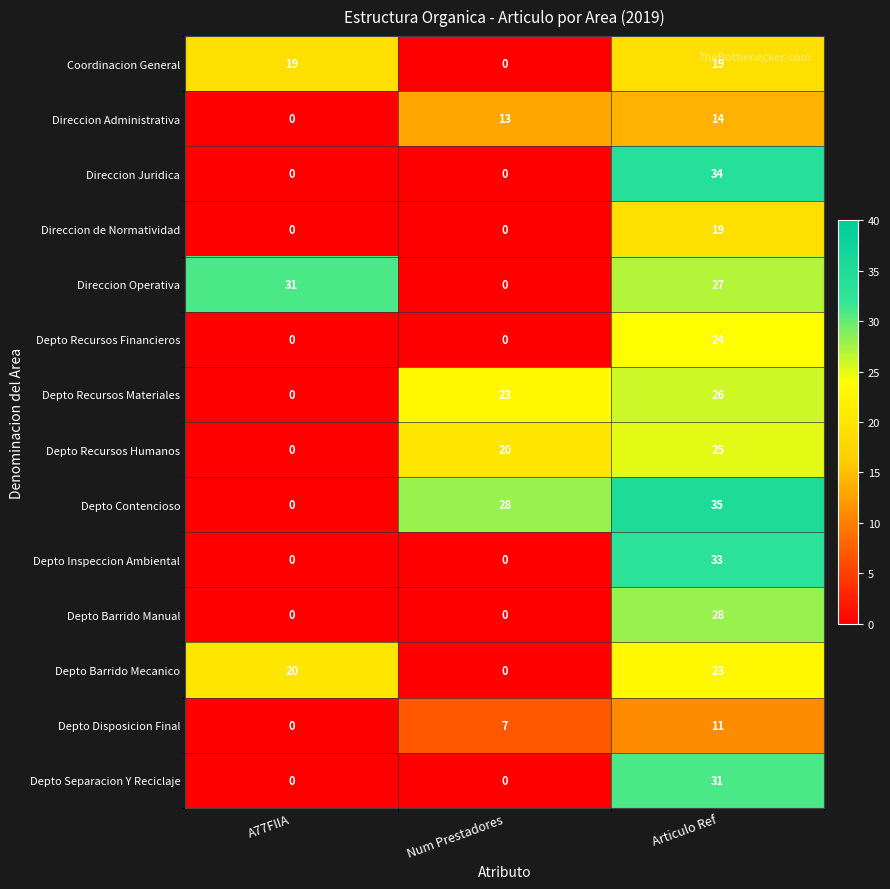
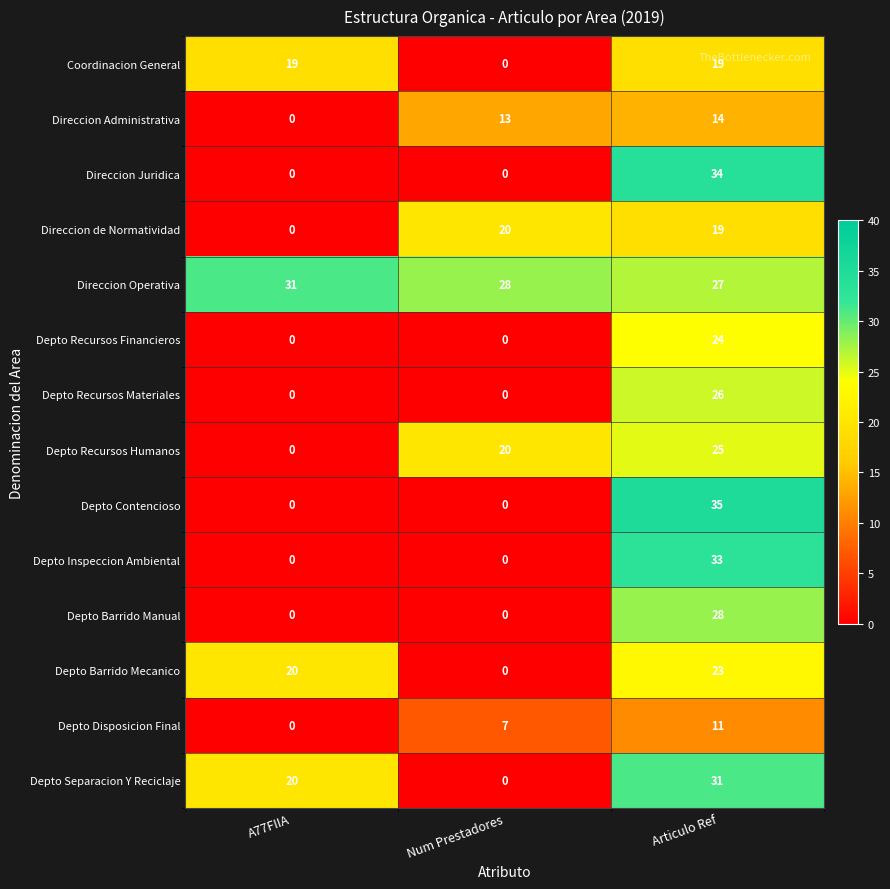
Direccion de Normatividad, Num Prestadores: 0 -> 20
Direccion Operativa, Num Prestadores: 0 -> 28
Depto Recursos Materiales, Num Prestadores: 23 -> 0
Depto Contencioso, Num Prestadores: 28 -> 0
Depto Separacion Y Reciclaje, A77FIIA: 0 -> 20
